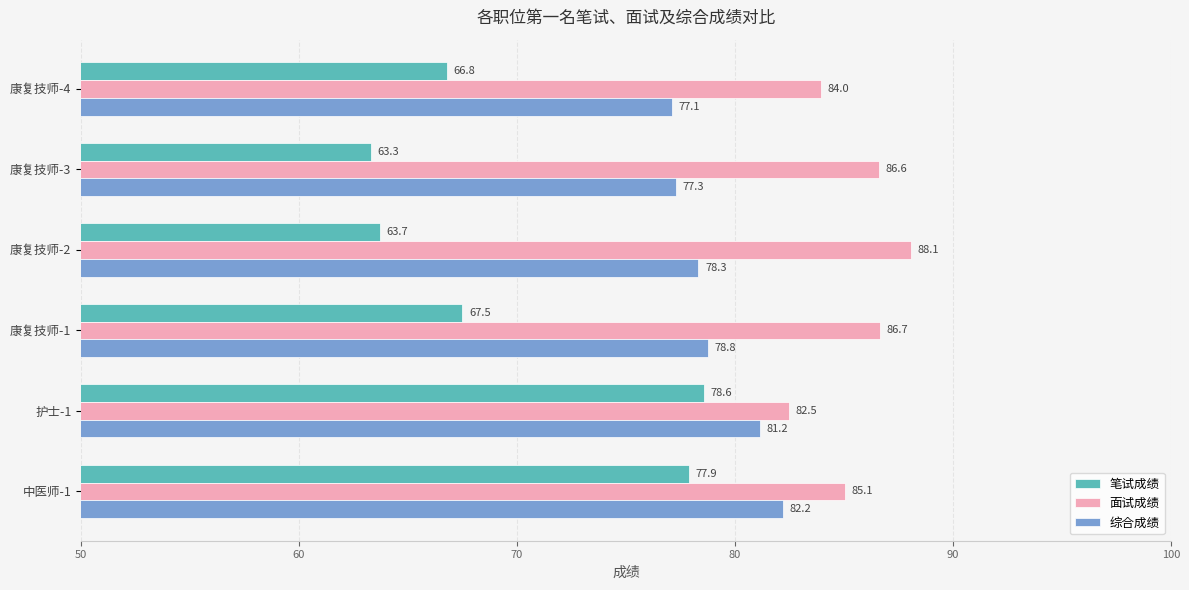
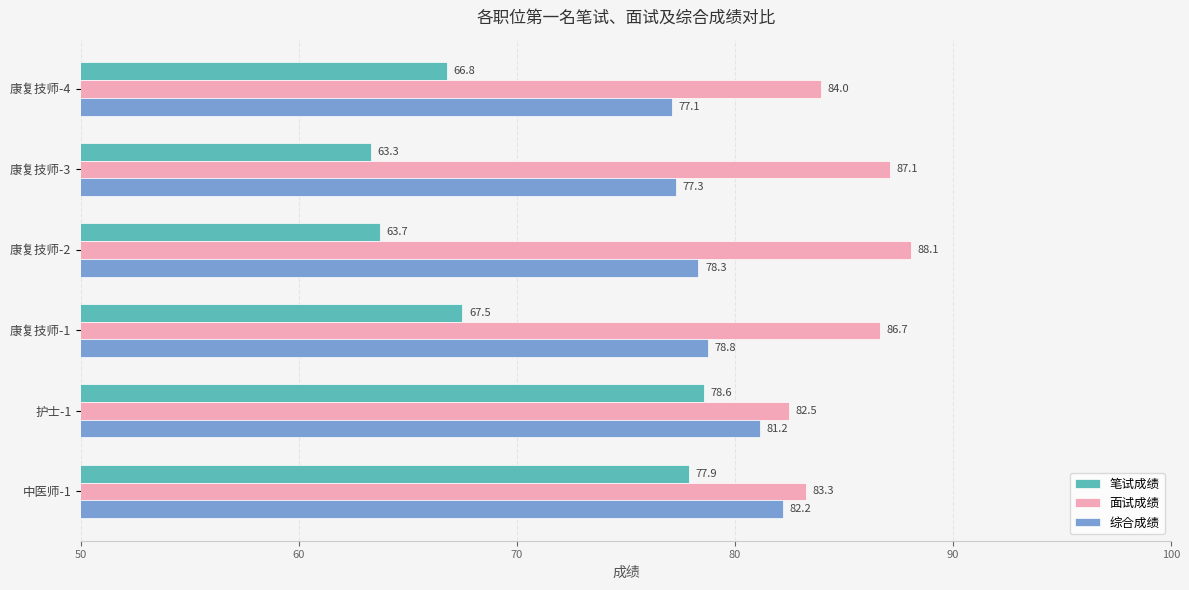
面试成绩, 康复技师-3: 86.6 -> 87.1
面试成绩, 中医师-1: 85.1 -> 83.3
